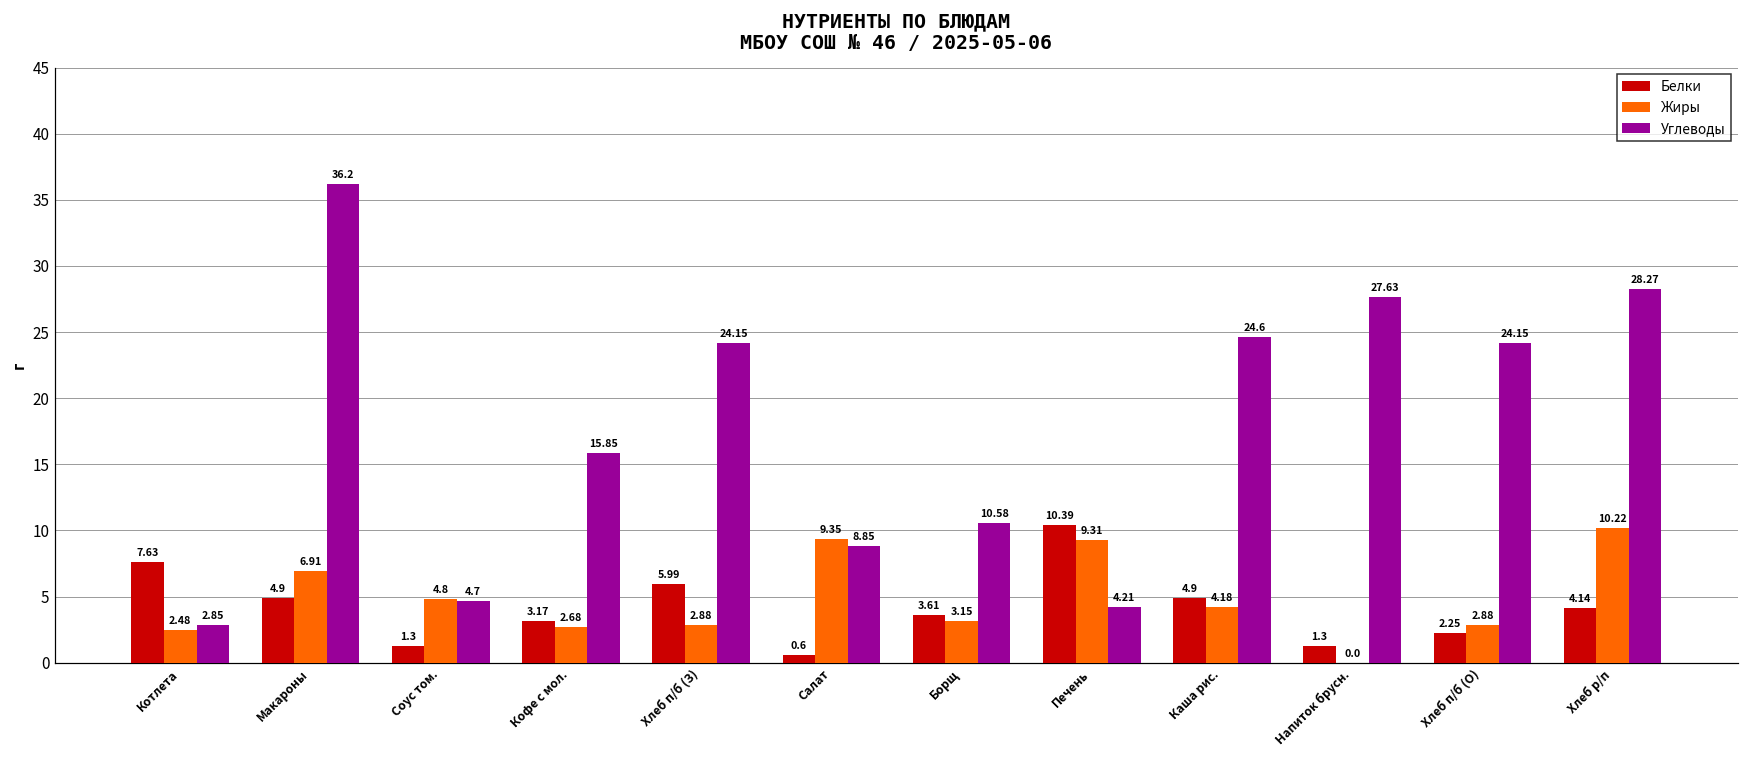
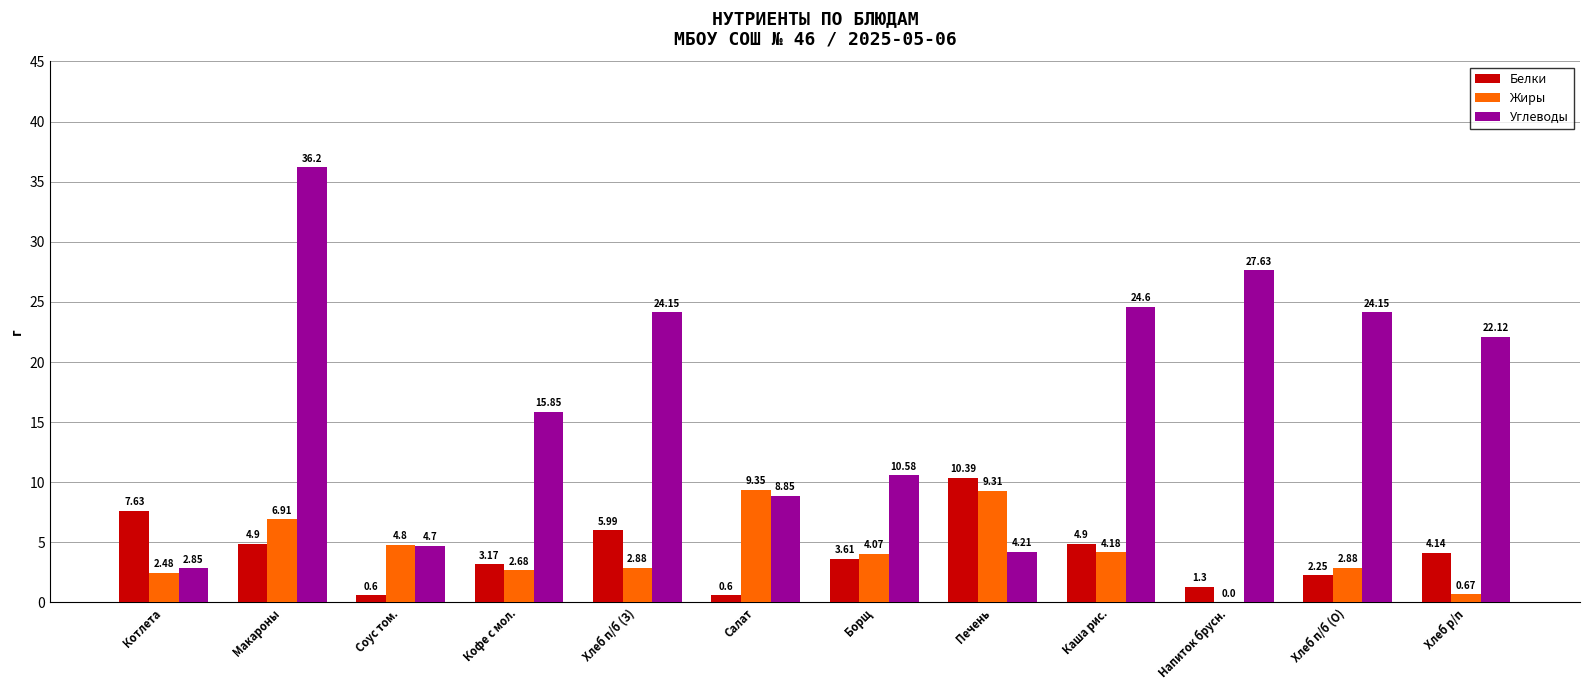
Белки, Соус том.: 1.3 -> 0.6
Жиры, Борщ: 3.15 -> 4.07
Жиры, Хлеб р/п: 10.22 -> 0.67
Углеводы, Хлеб р/п: 28.27 -> 22.12
